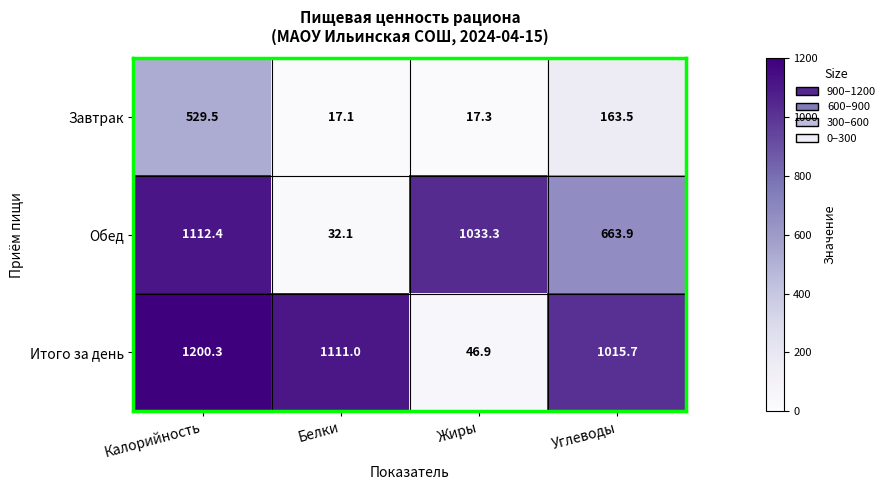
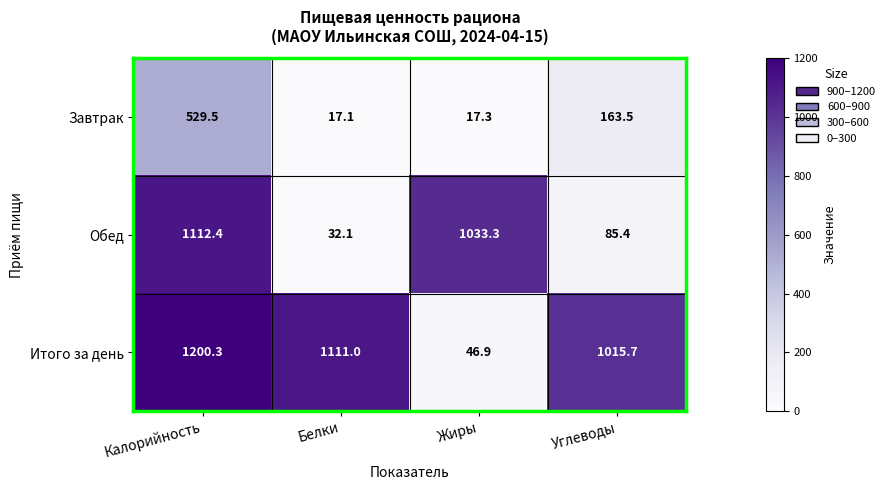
Обед, Углеводы: 663.9 -> 85.4
